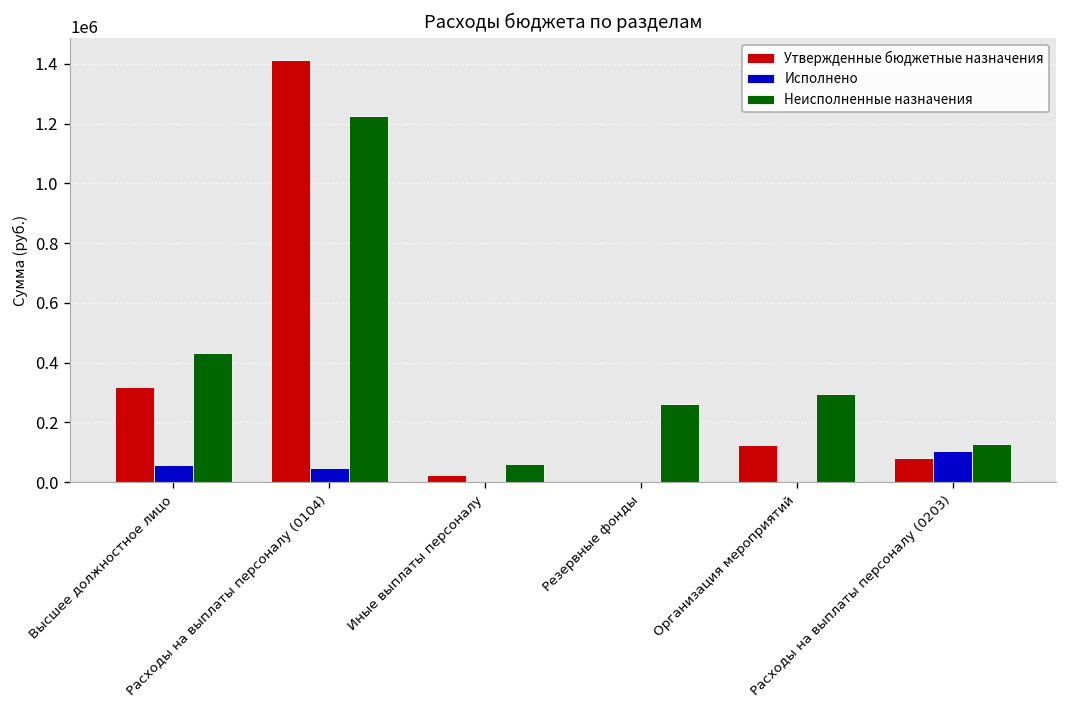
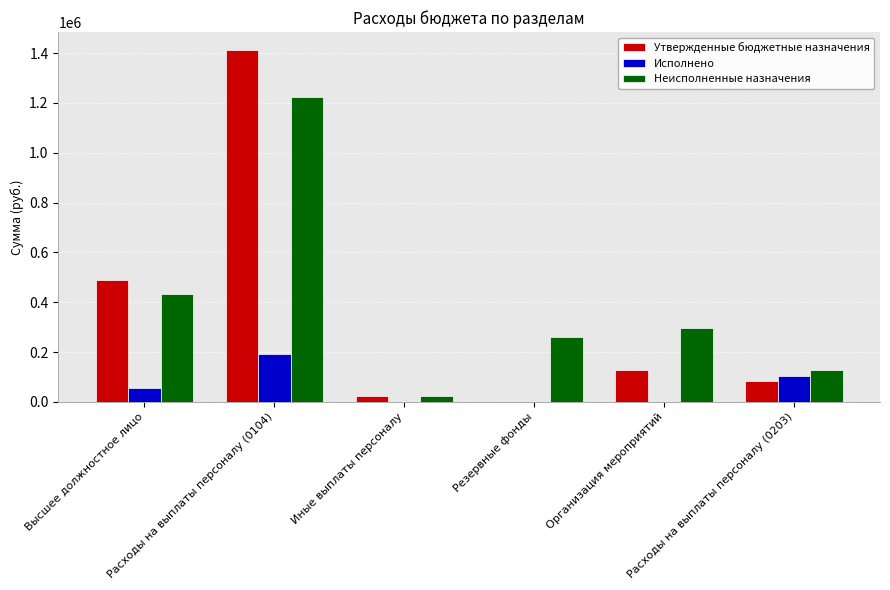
Утвержденные бюджетные назначения, Высшее должностное лицо: 320000 -> 490000
Исполнено, Расходы на выплаты персоналу (0104): 50000 -> 190000
Неисполненные назначения, Иные выплаты персоналу: 60000 -> 20000
